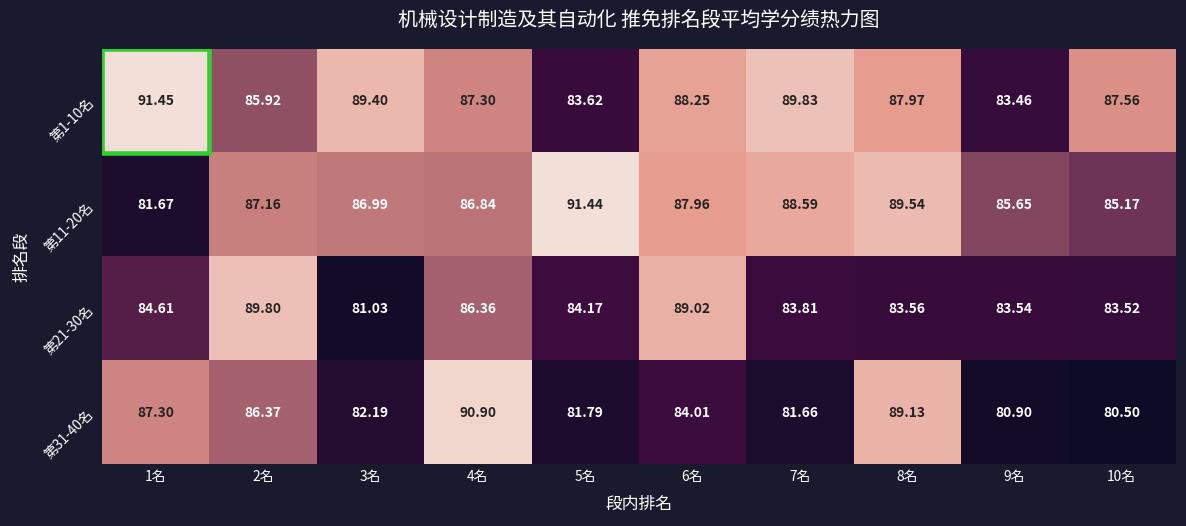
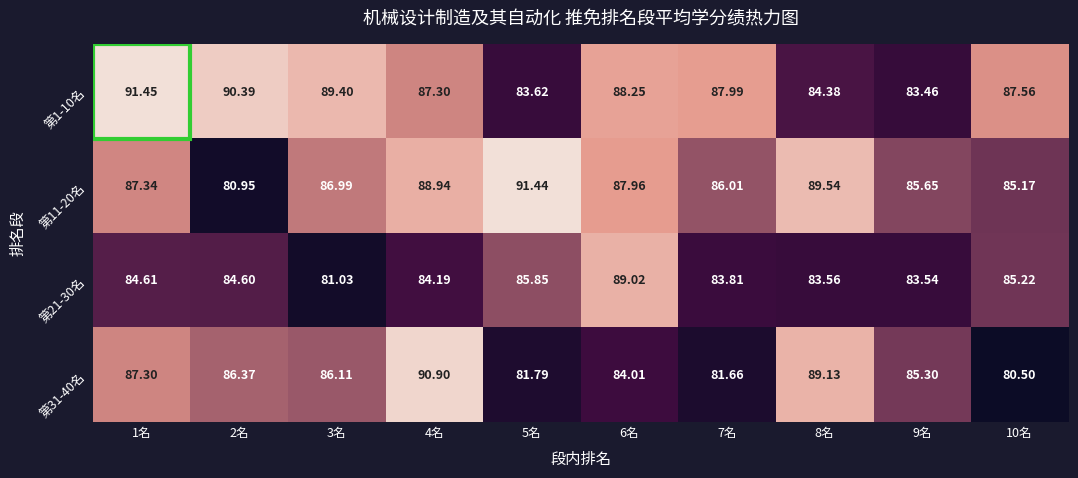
第1-10名, 2名: 85.92 -> 90.39
第1-10名, 7名: 89.83 -> 87.99
第1-10名, 8名: 87.97 -> 84.38
第11-20名, 1名: 81.67 -> 87.34
第11-20名, 2名: 87.16 -> 80.95
第11-20名, 4名: 86.84 -> 88.94
第11-20名, 7名: 88.59 -> 86.01
第21-30名, 2名: 89.80 -> 84.60
第21-30名, 4名: 86.36 -> 84.19
第21-30名, 5名: 84.17 -> 85.85
第21-30名, 10名: 83.52 -> 85.22
第31-40名, 3名: 82.19 -> 86.11
第31-40名, 9名: 80.90 -> 85.30
